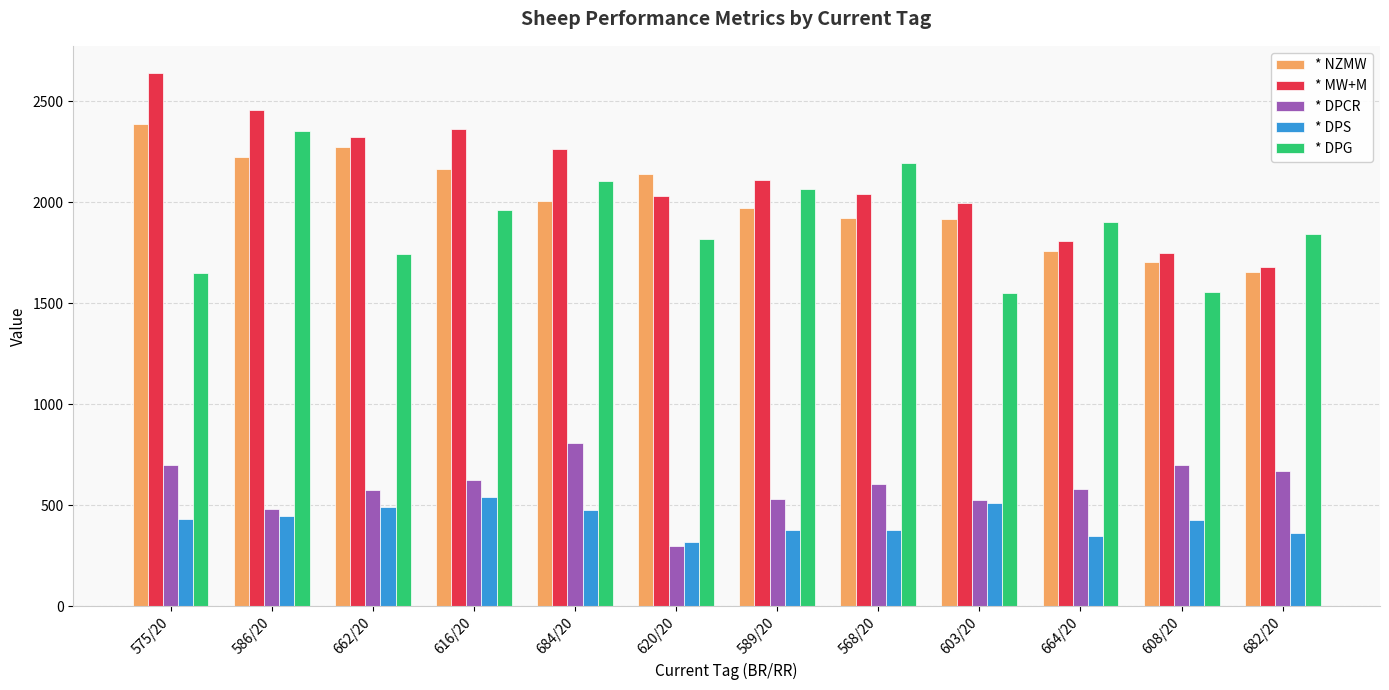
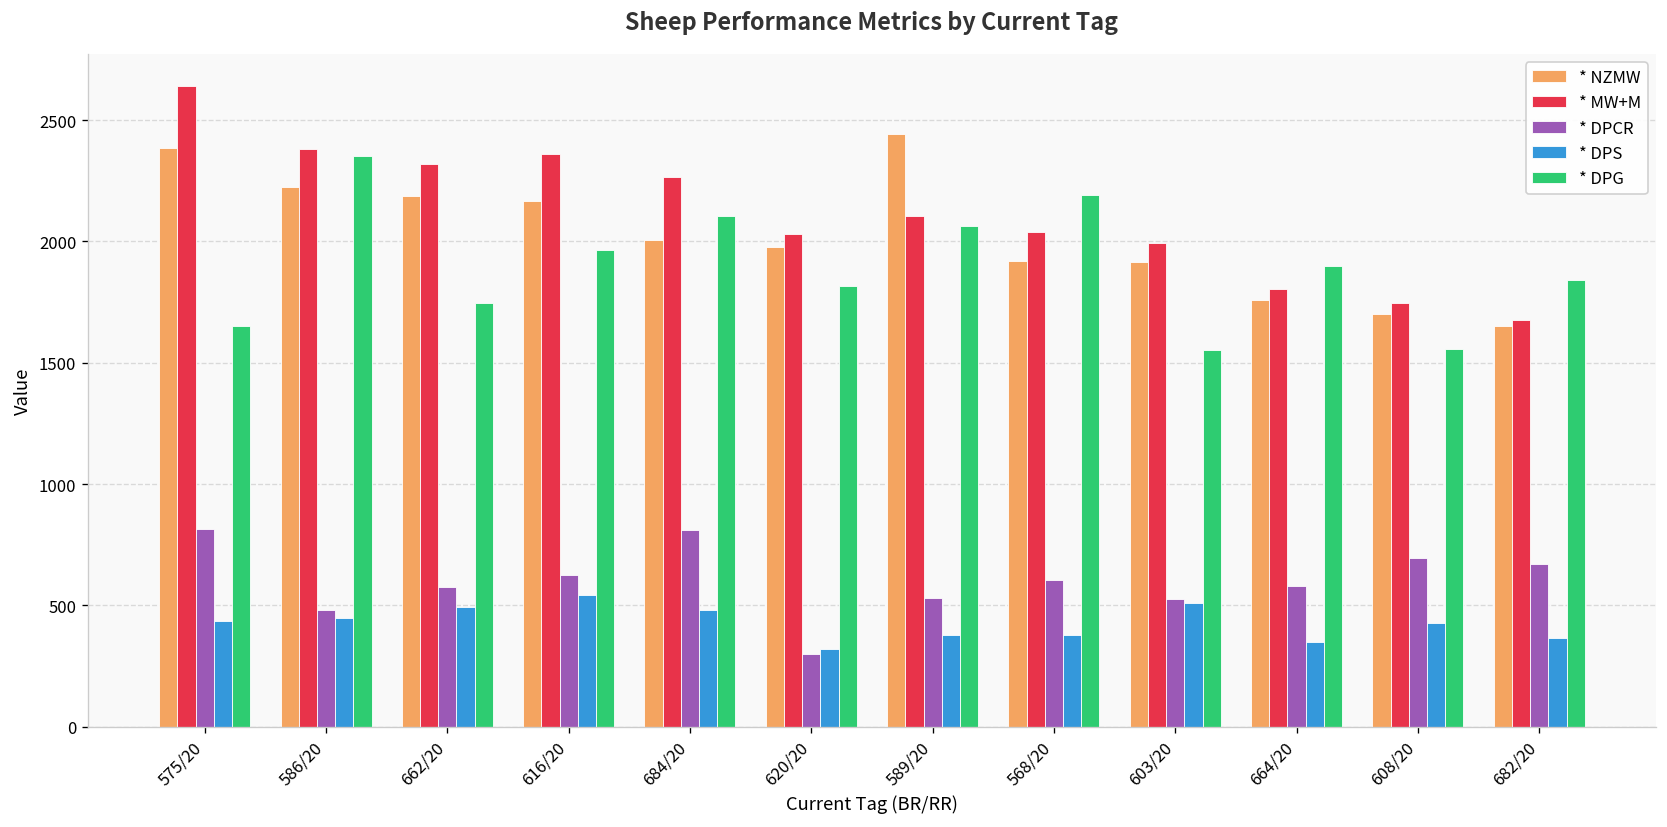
* DPCR, 575/20: 700 -> 820
* MW+M, 586/20: 2460 -> 2380
* NZMW, 662/20: 2270 -> 2190
* NZMW, 620/20: 2140 -> 1980
* NZMW, 589/20: 1970 -> 2440
